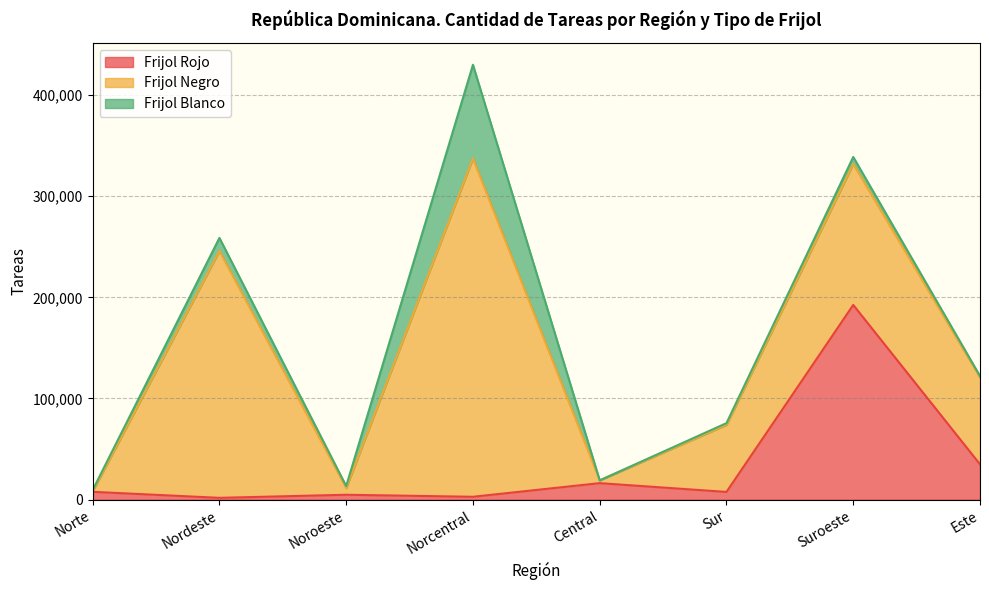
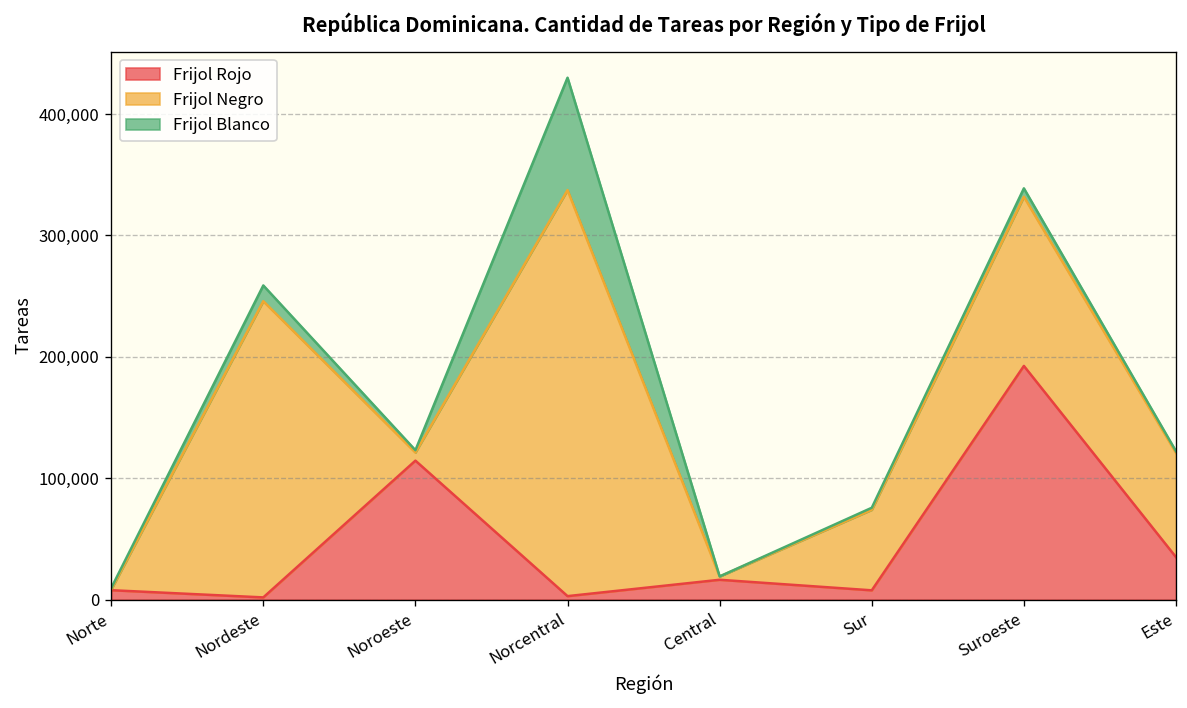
Frijol Rojo, Noroeste: 5,000 -> 114,000
